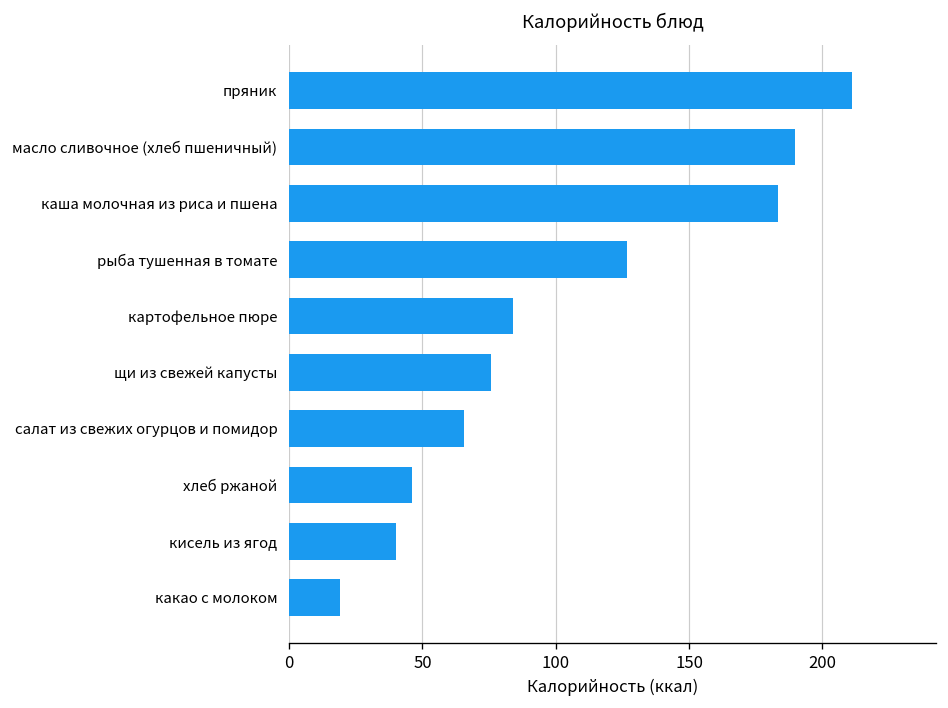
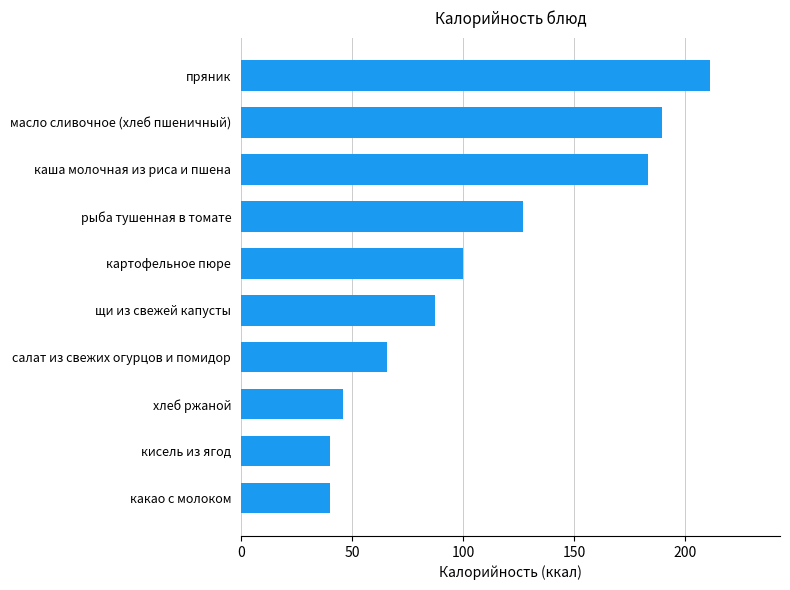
картофельное пюре: 84 -> 100
щи из свежей капусты: 76 -> 87
какао с молоком: 19 -> 40
